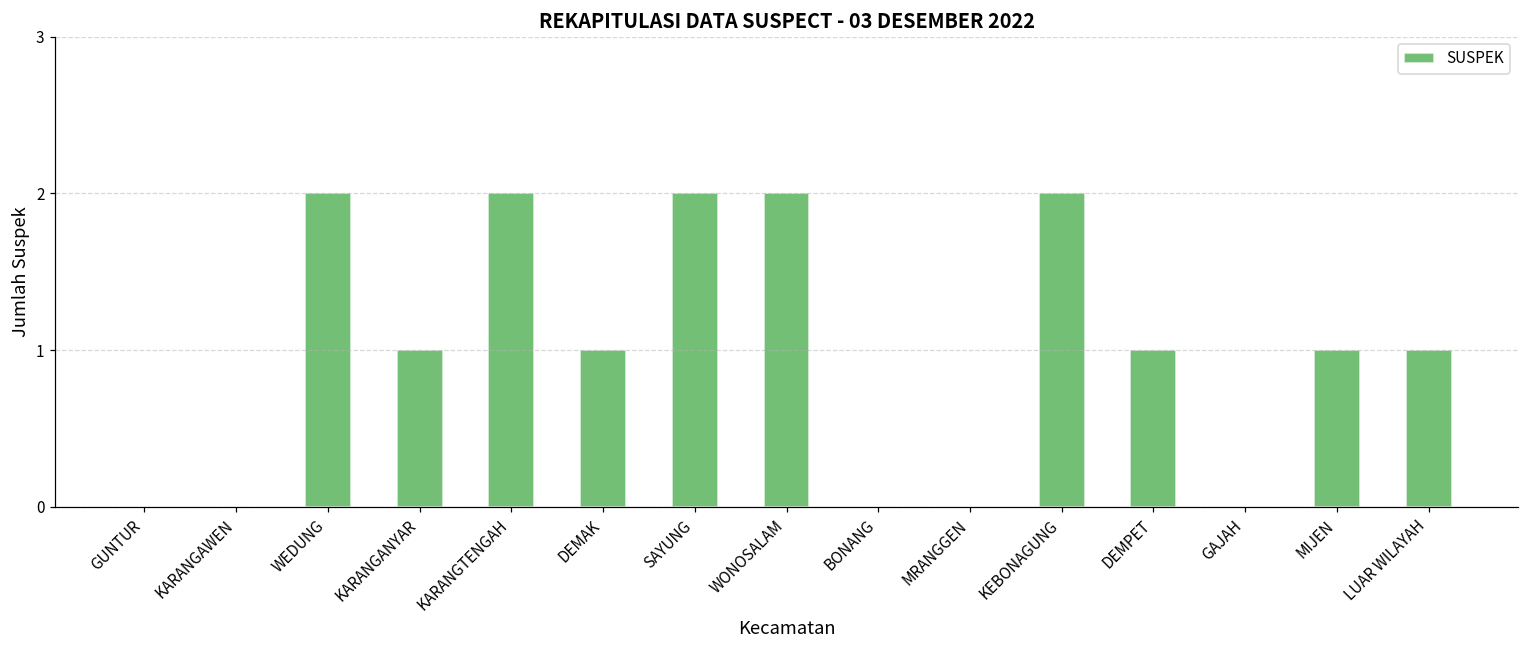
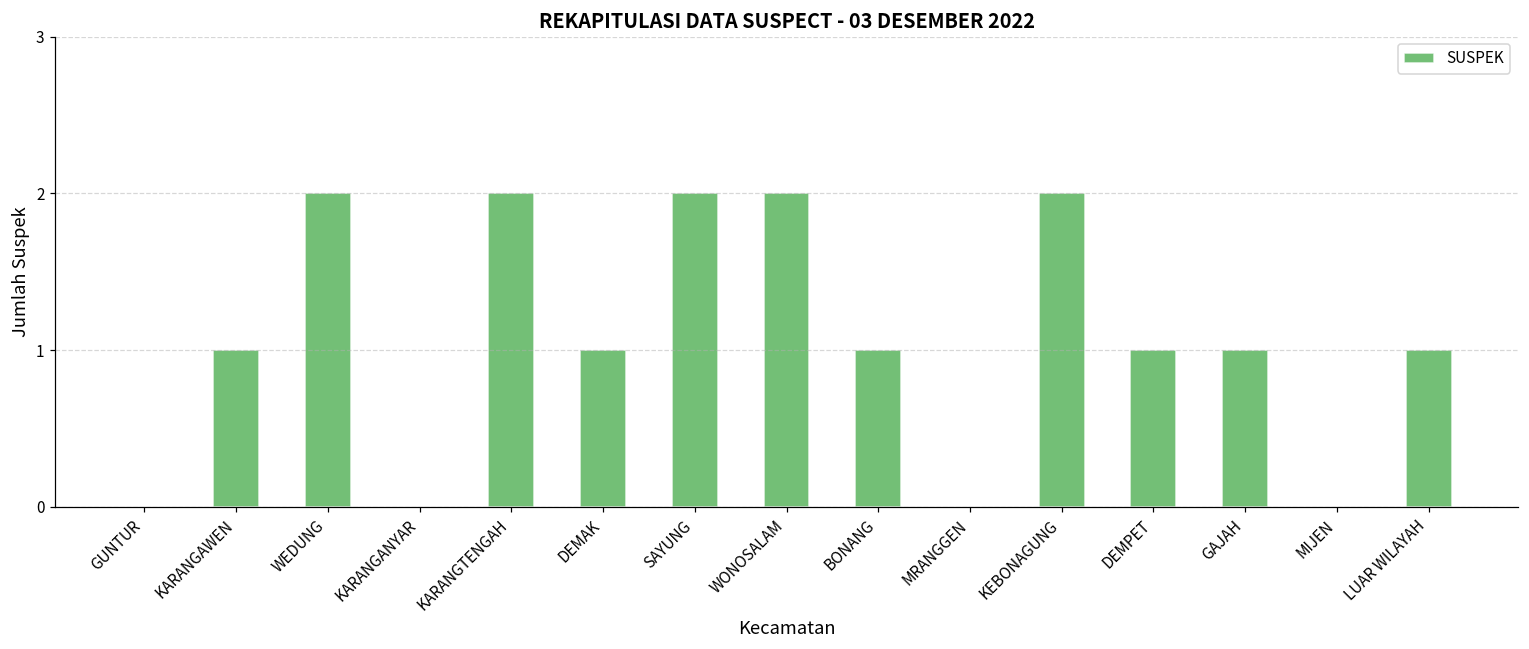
KARANGAWEN: 0 -> 1
KARANGANYAR: 1 -> 0
BONANG: 0 -> 1
GAJAH: 0 -> 1
MIJEN: 1 -> 0
